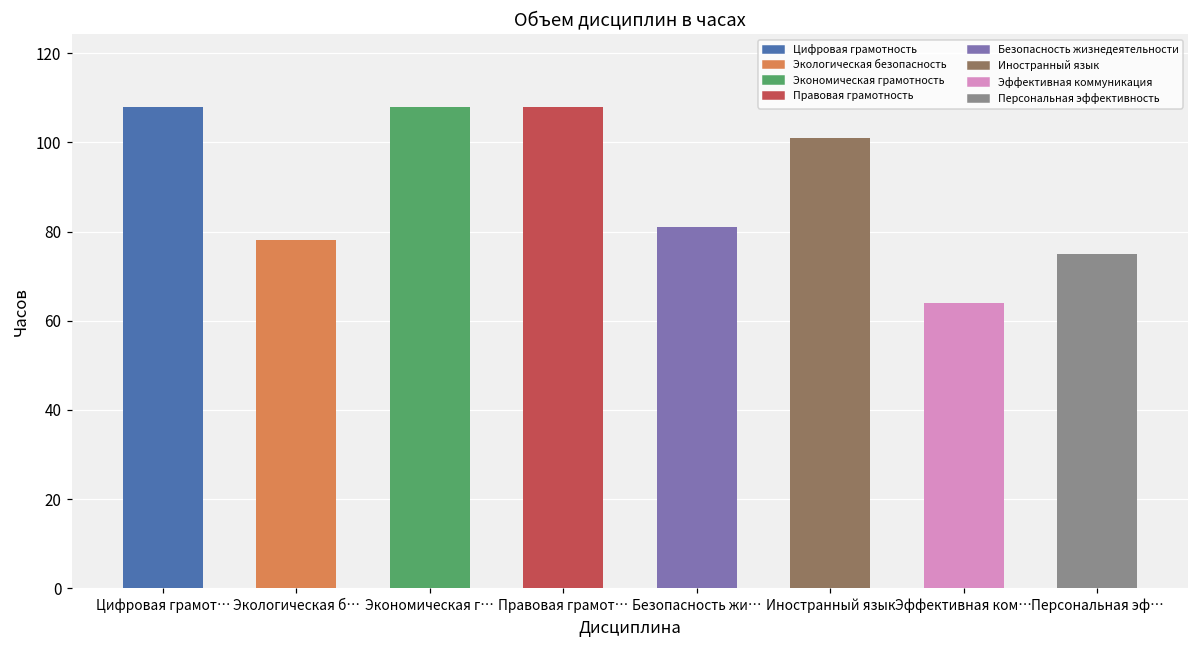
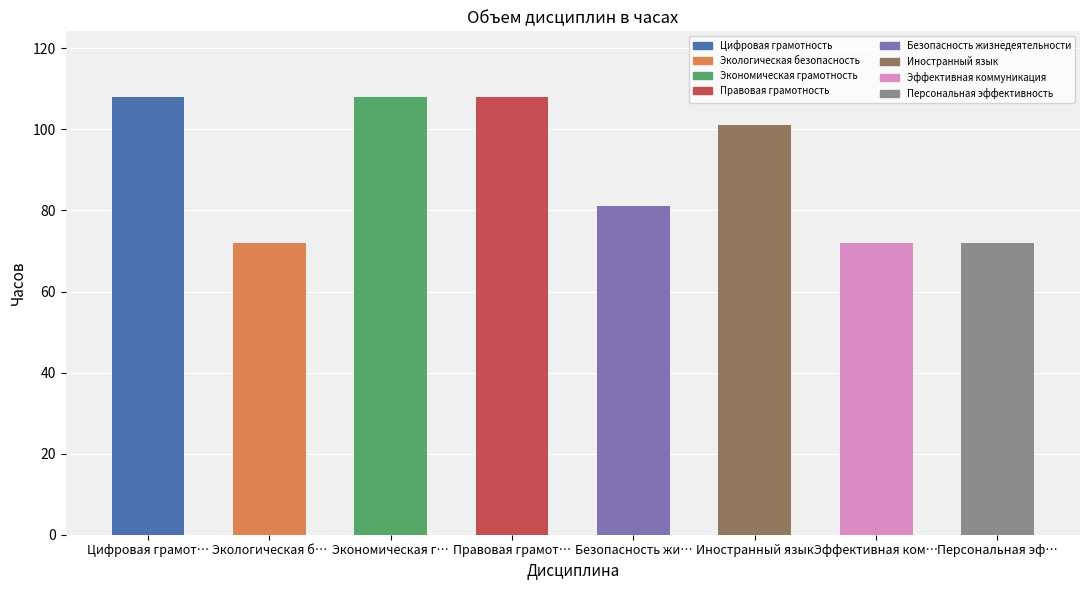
Экологическая б…: 78 -> 72
Эффективная ком…: 64 -> 72
Персональная эф…: 75 -> 72
